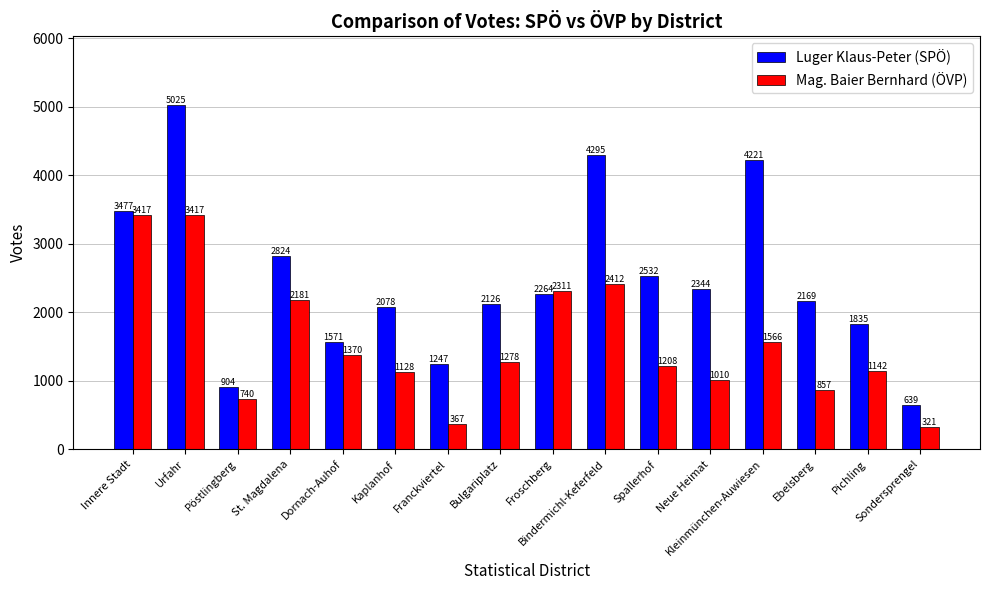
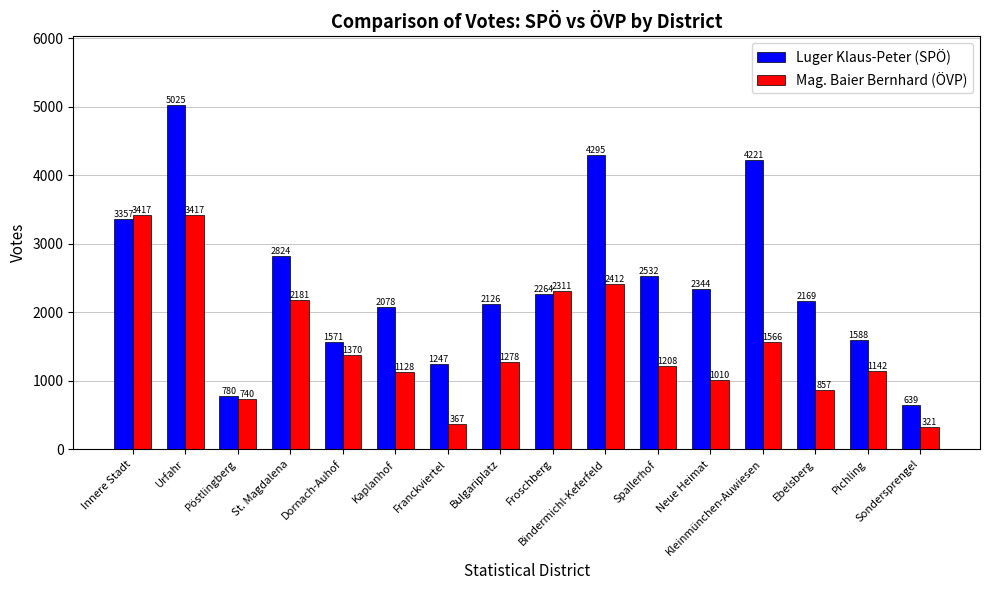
Luger Klaus-Peter (SPÖ), Innere Stadt: 3477 -> 3357
Luger Klaus-Peter (SPÖ), Pöstlingberg: 904 -> 780
Luger Klaus-Peter (SPÖ), Pichling: 1835 -> 1588
